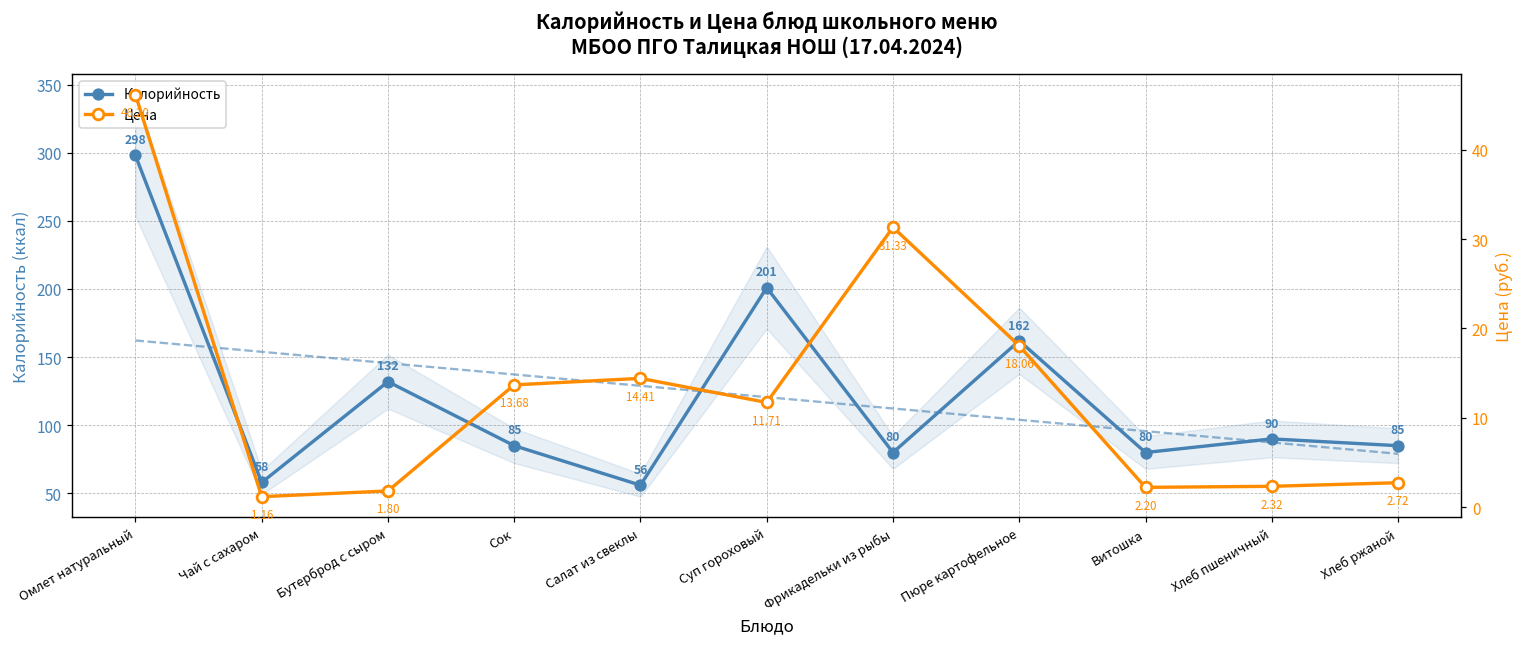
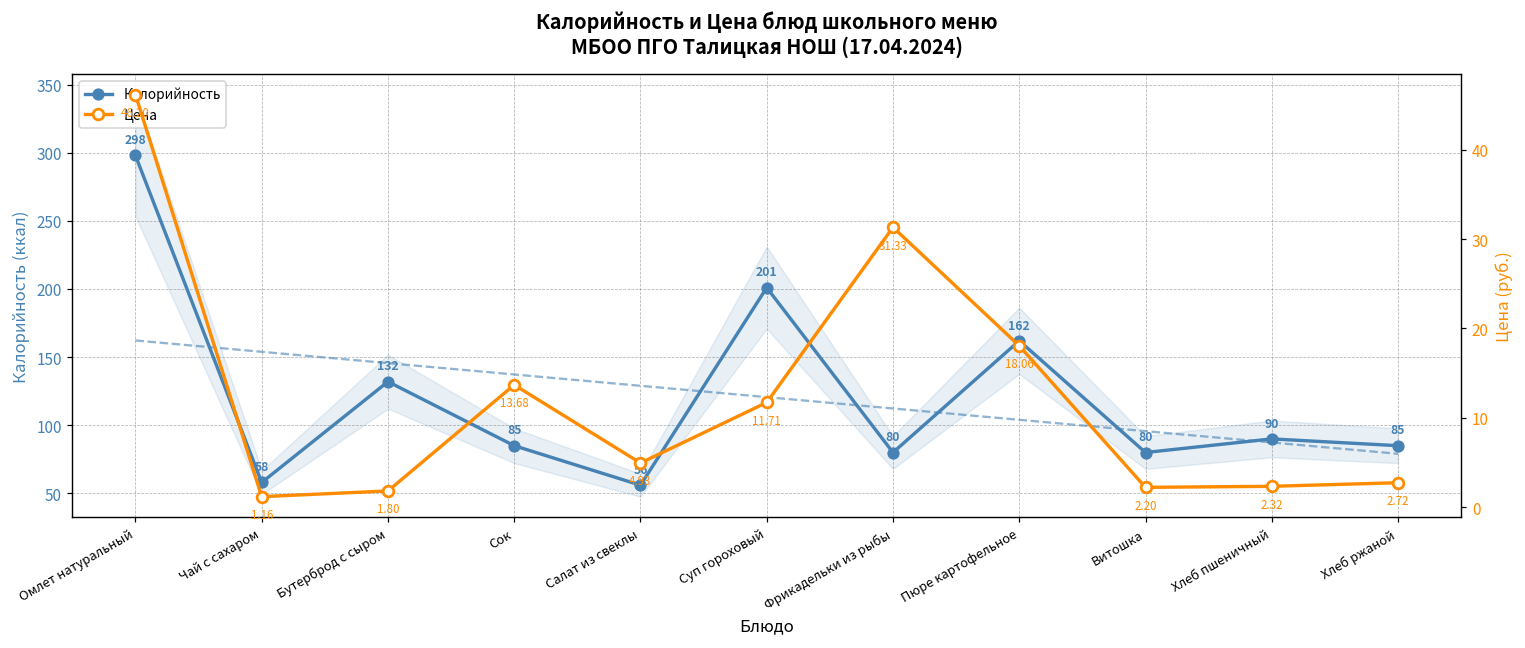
Цена, Салат из свеклы: 14.41 -> 4.93
